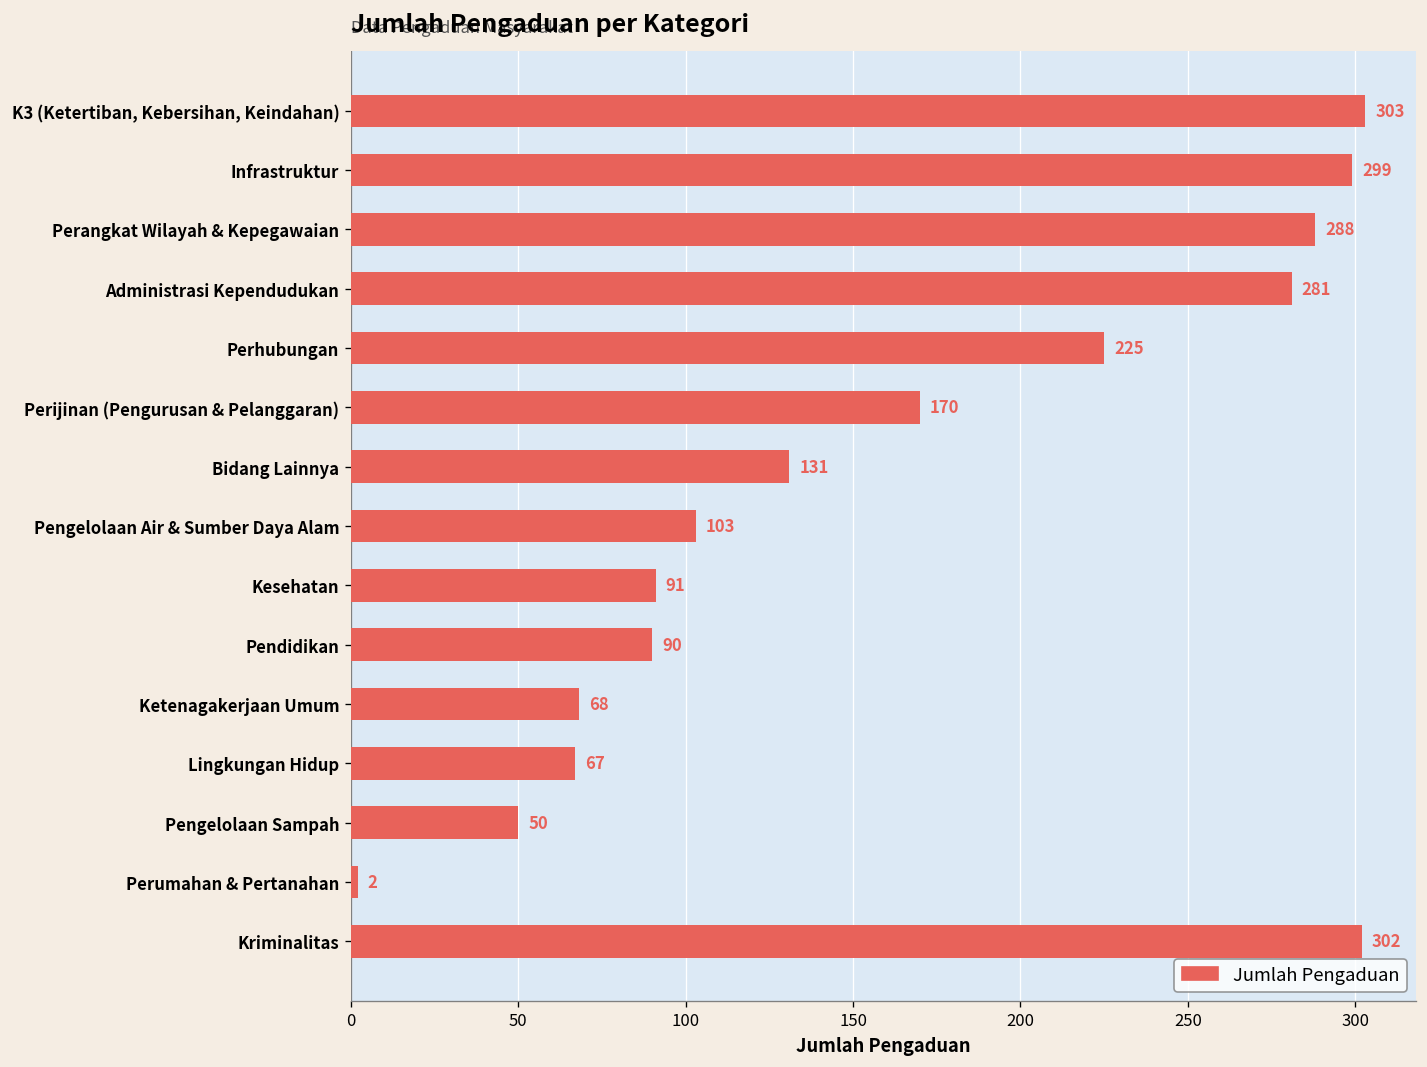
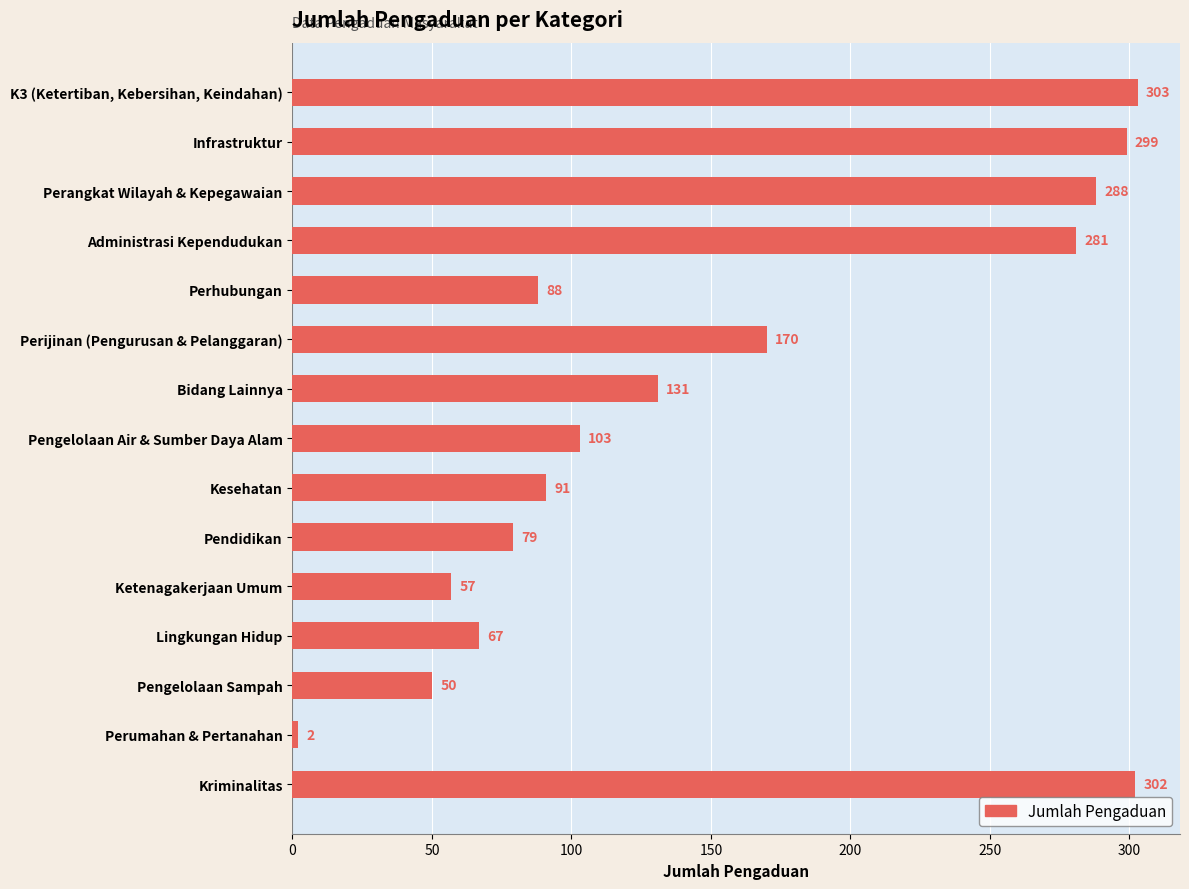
Perhubungan: 225 -> 88
Pendidikan: 90 -> 79
Ketenagakerjaan Umum: 68 -> 57
